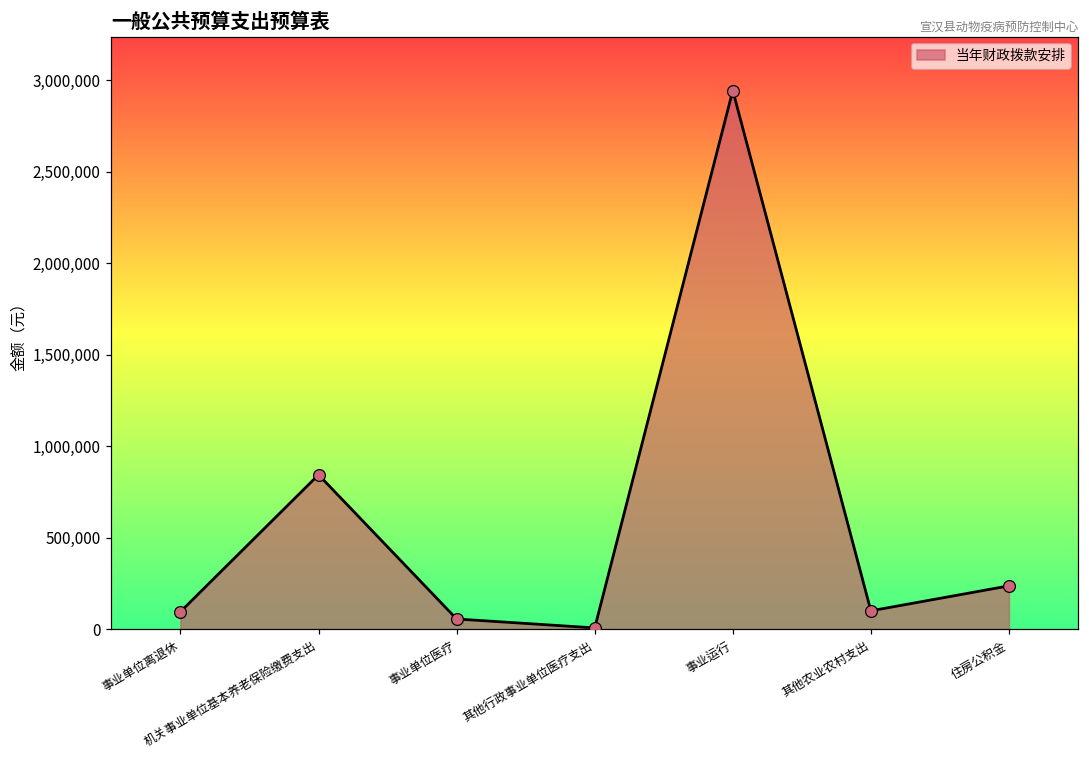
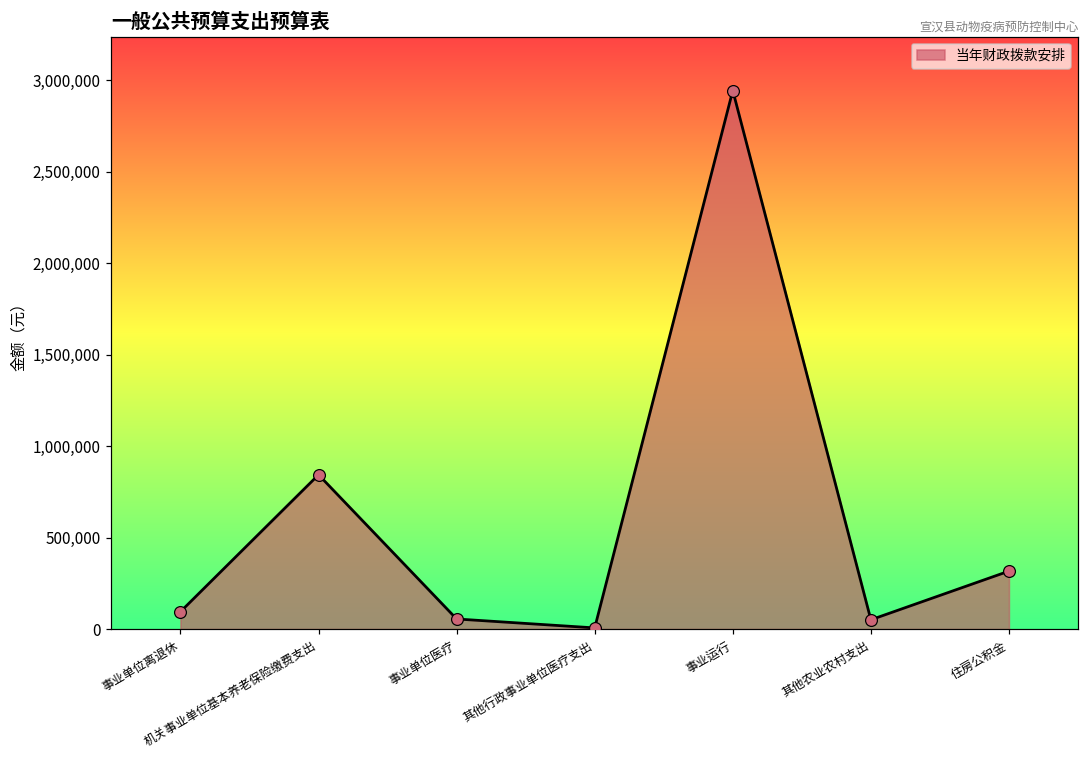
其他农业农村支出: 100,000 -> 50,000
住房公积金: 240,000 -> 320,000
